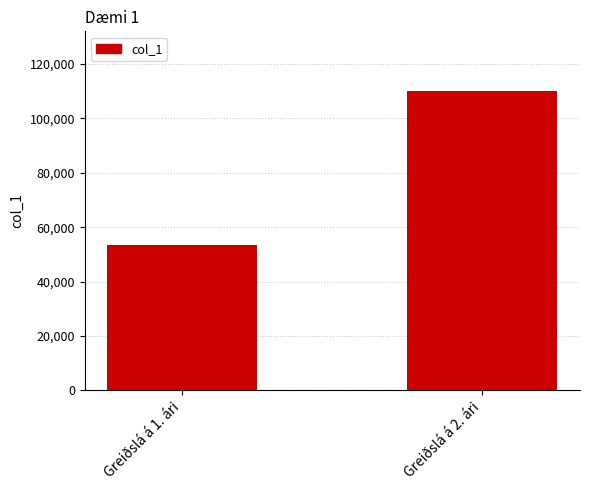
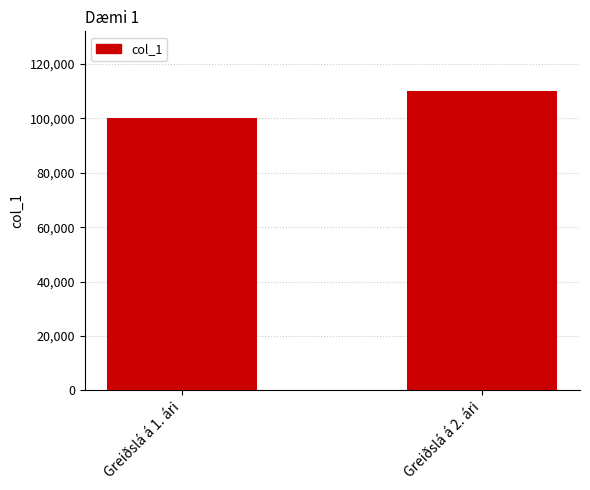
Greiðslá á 1. ári: 54,000 -> 100,000
